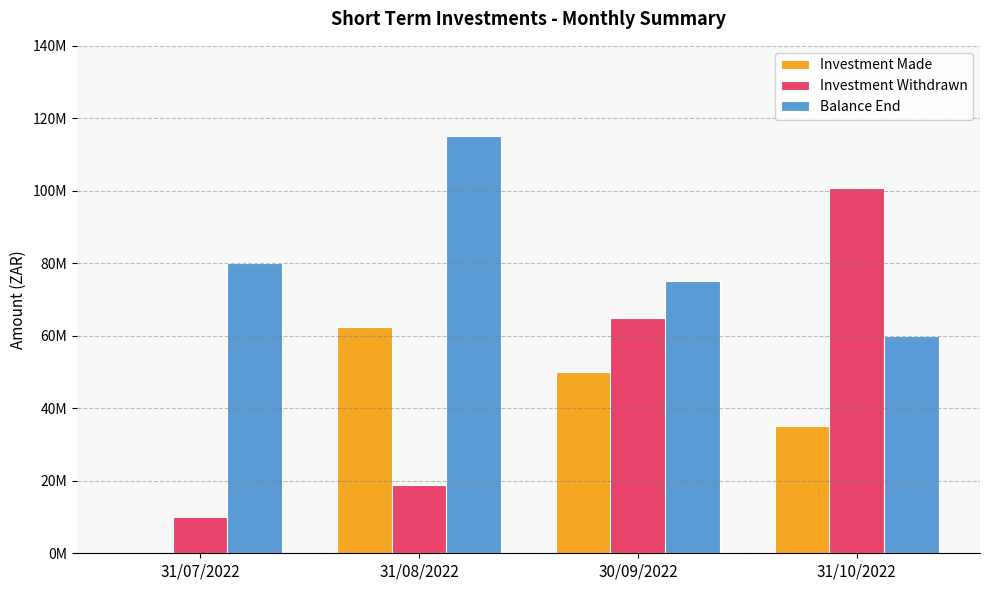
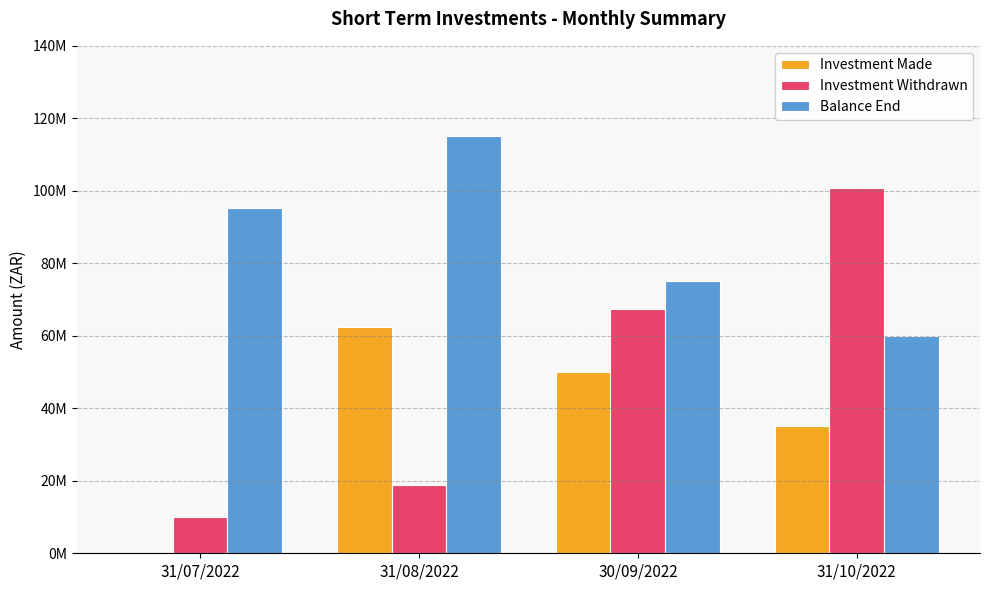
Balance End, 31/07/2022: 80000000 -> 95000000
Investment Withdrawn, 30/09/2022: 65000000 -> 67000000
